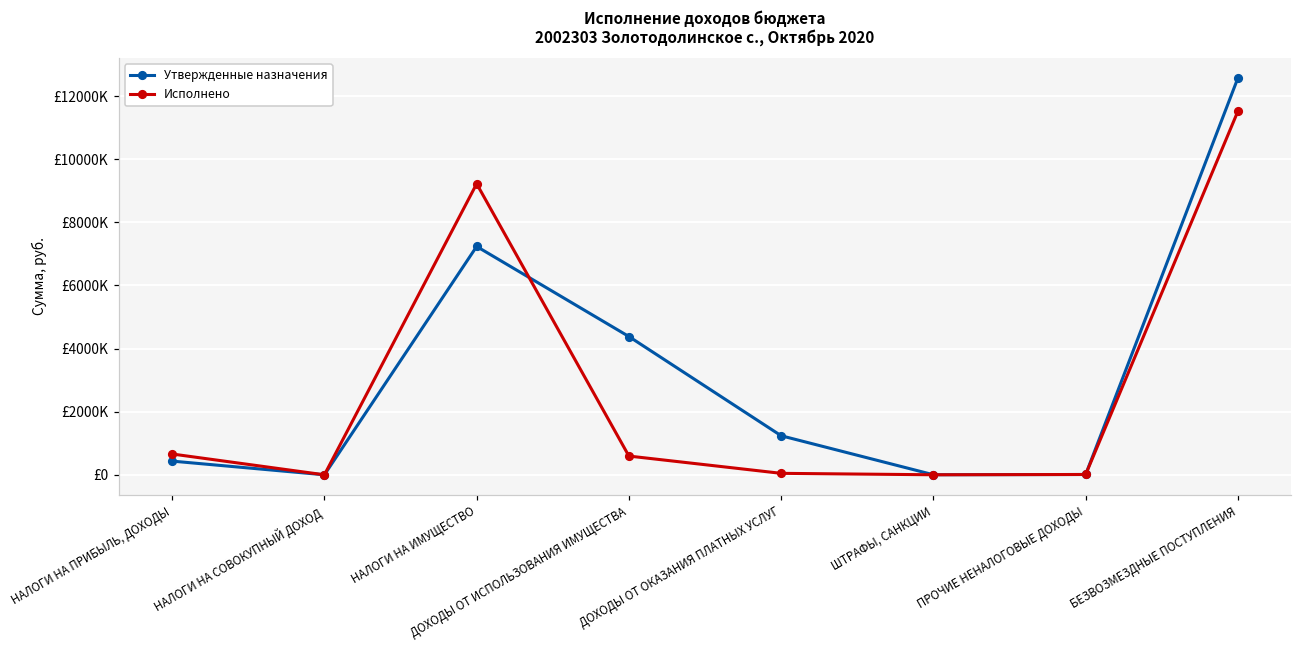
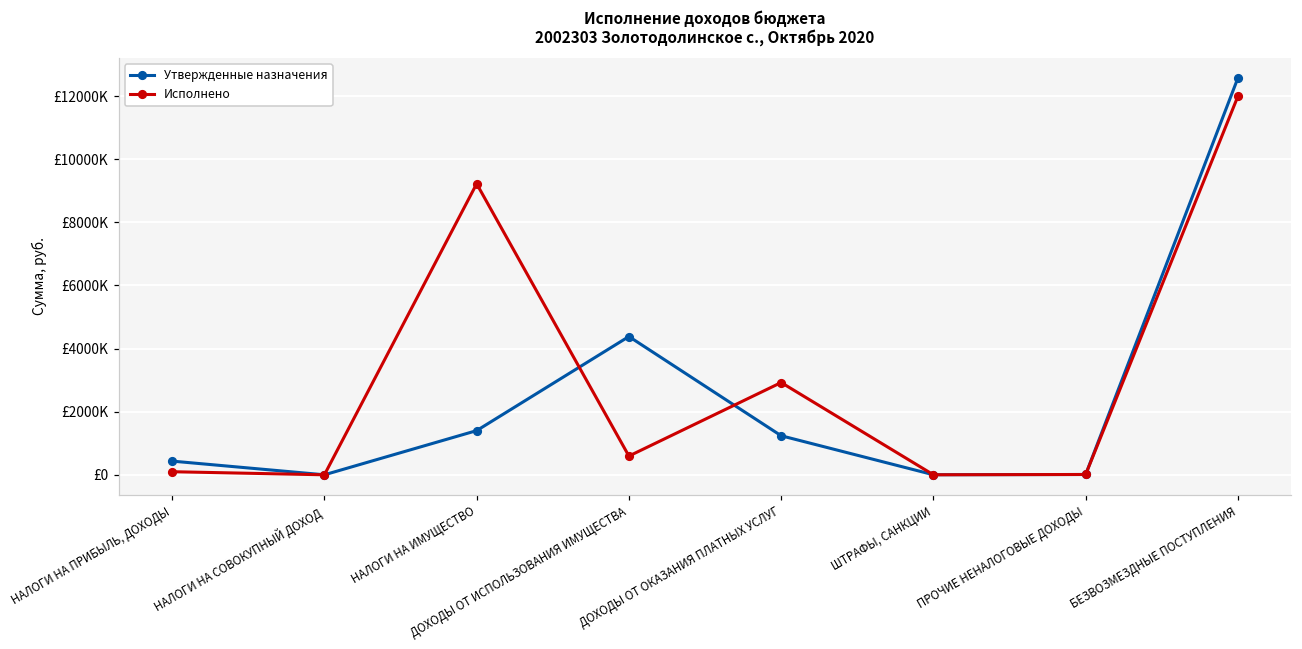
Исполнено, НАЛОГИ НА ПРИБЫЛЬ, ДОХОДЫ: £700000 -> £100000
Утвержденные назначения, НАЛОГИ НА ИМУЩЕСТВО: £7200000 -> £1400000
Исполнено, ДОХОДЫ ОТ ОКАЗАНИЯ ПЛАТНЫХ УСЛУГ: £0 -> £2900000
Исполнено, БЕЗВОЗМЕЗДНЫЕ ПОСТУПЛЕНИЯ: £11500000 -> £12000000
